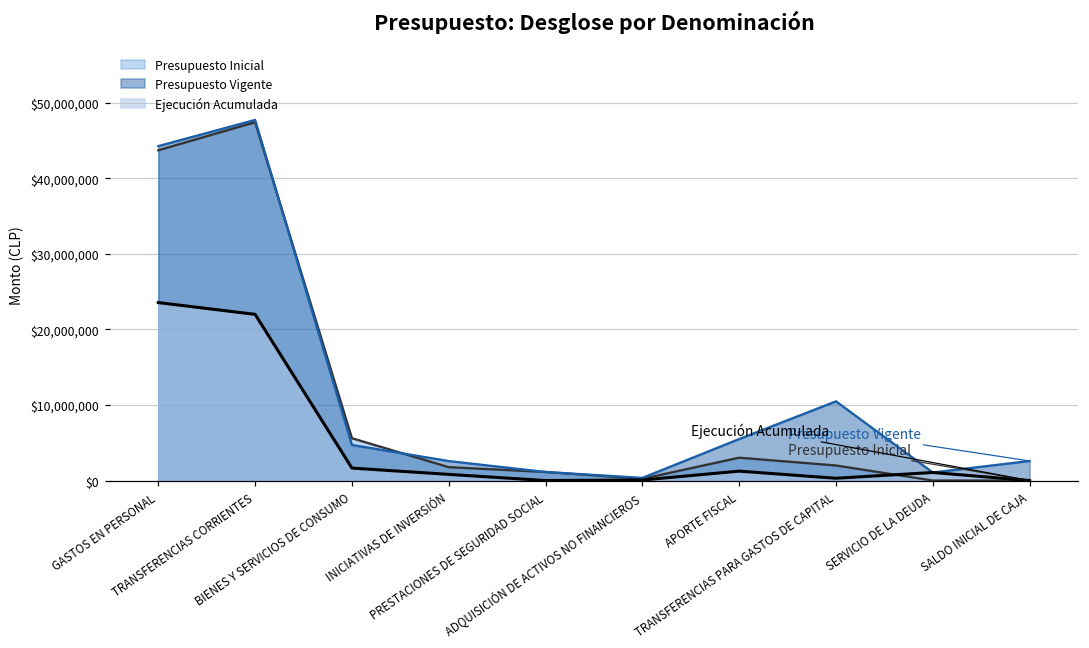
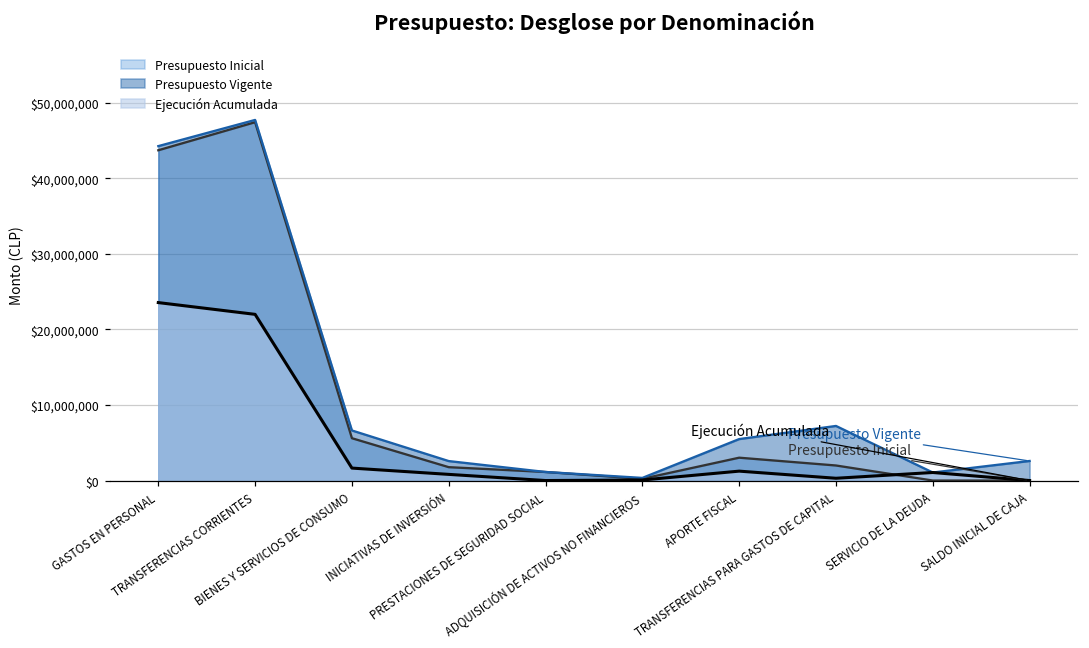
Presupuesto Vigente, BIENES Y SERVICIOS DE CONSUMO: $5,000,000 -> $7,000,000
Presupuesto Vigente, TRANSFERENCIAS PARA GASTOS DE CAPITAL: $10,000,000 -> $7,000,000
